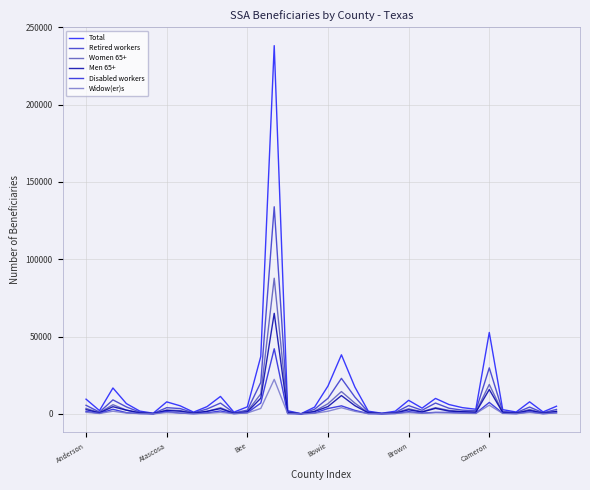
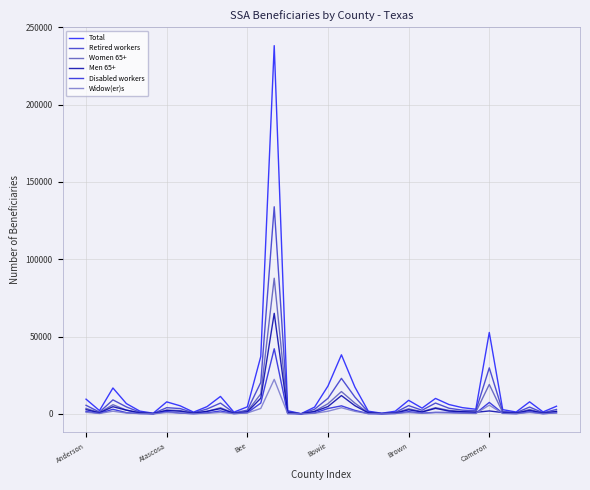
Men 65+, Cameron: 16000 -> 2000
